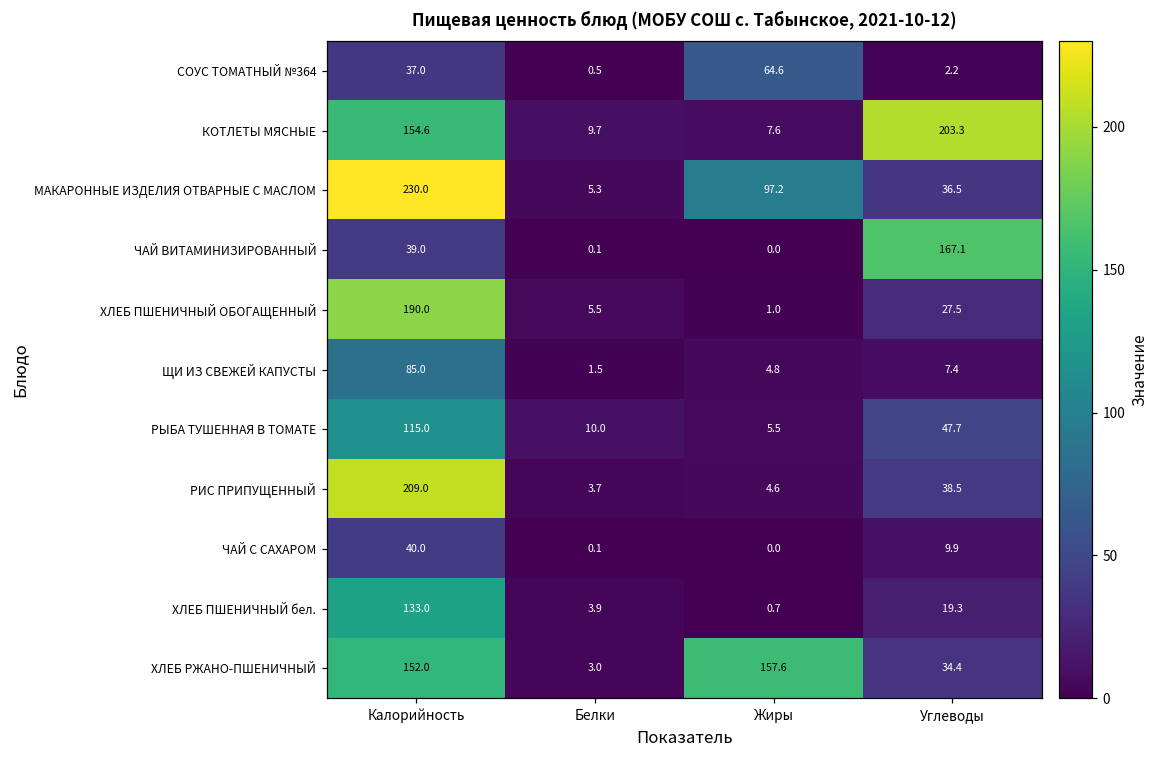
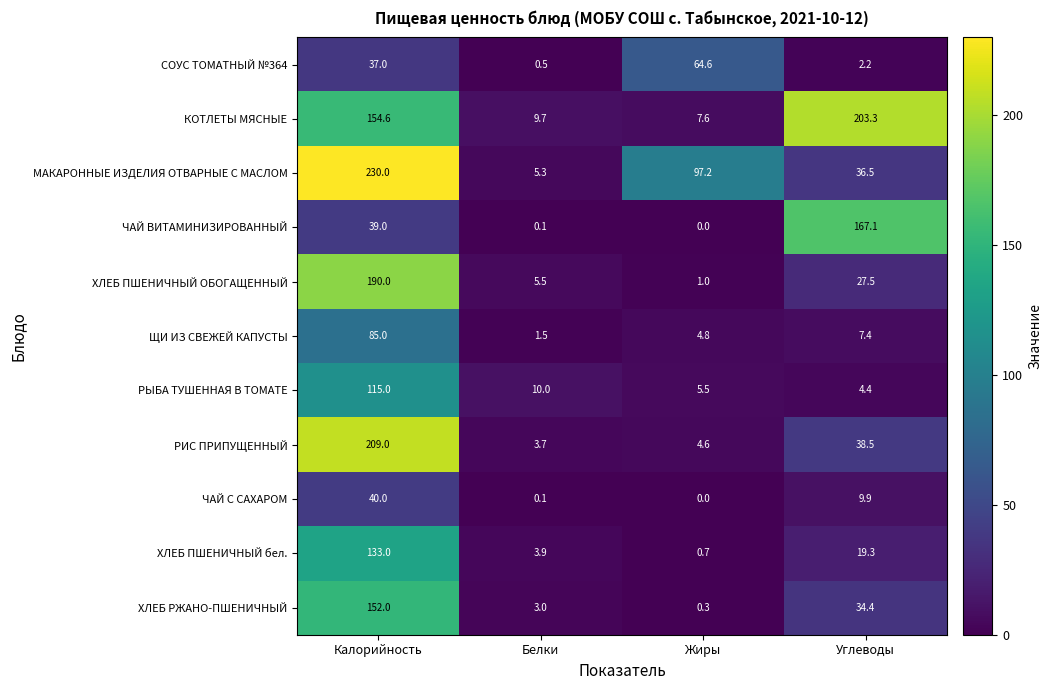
РЫБА ТУШЕННАЯ В ТОМАТЕ, Углеводы: 47.7 -> 4.4
ХЛЕБ РЖАНО-ПШЕНИЧНЫЙ, Жиры: 157.6 -> 0.3
